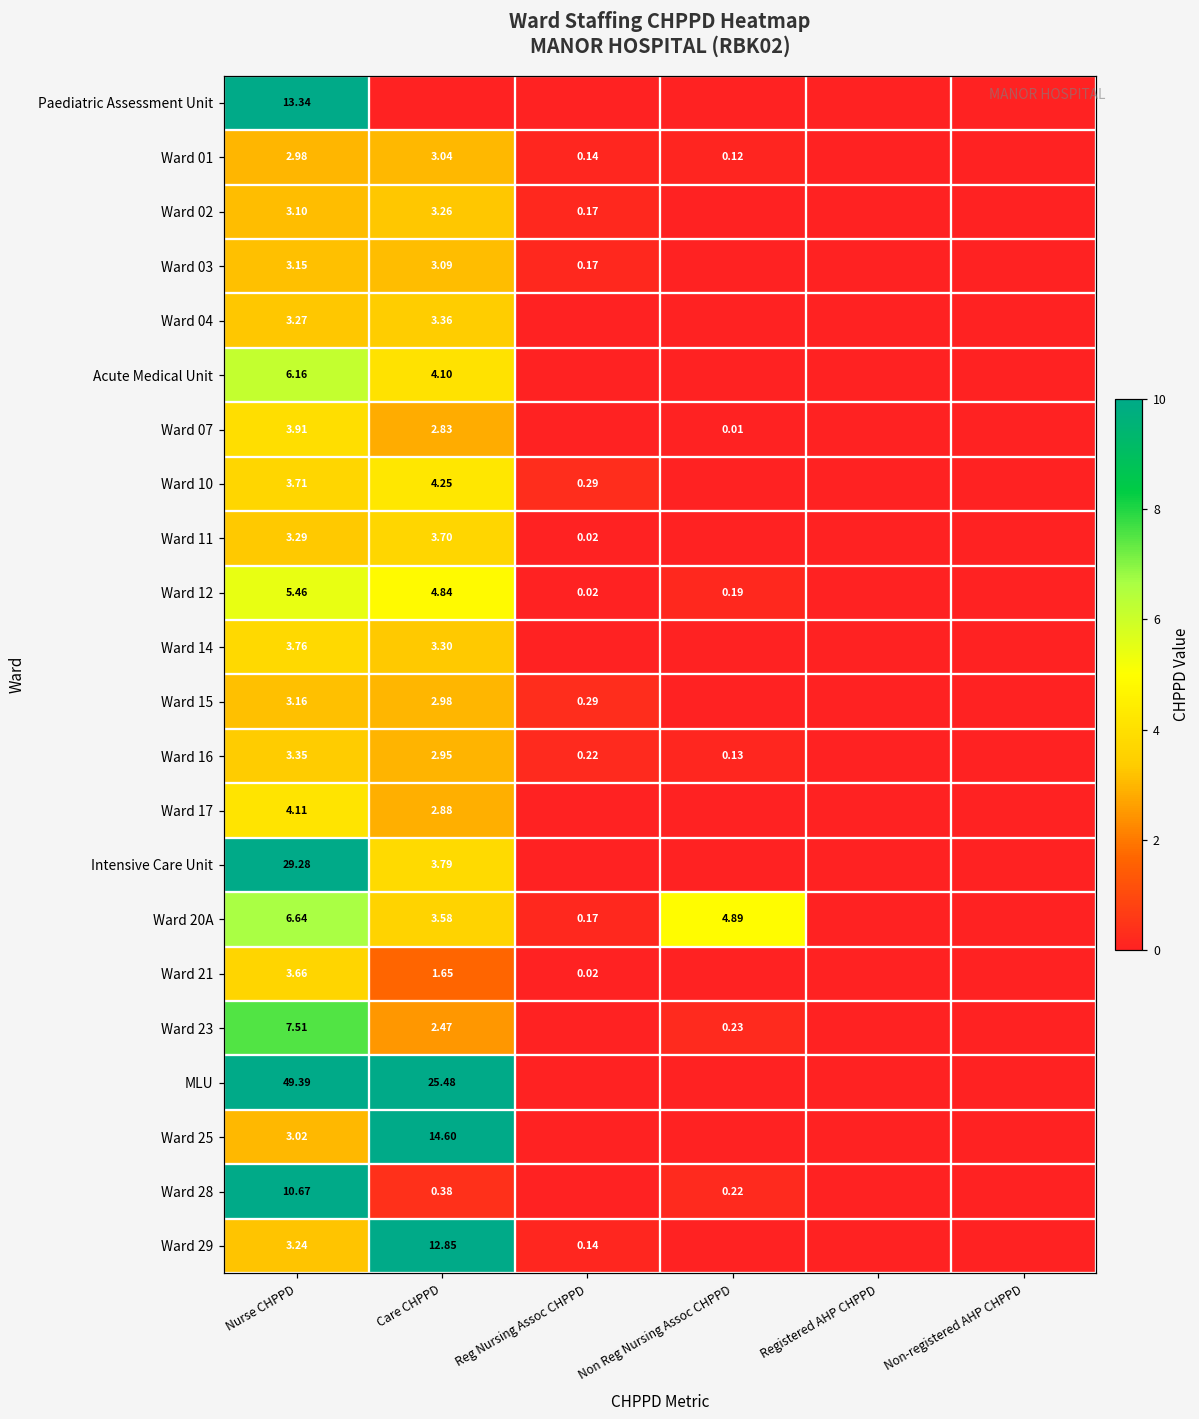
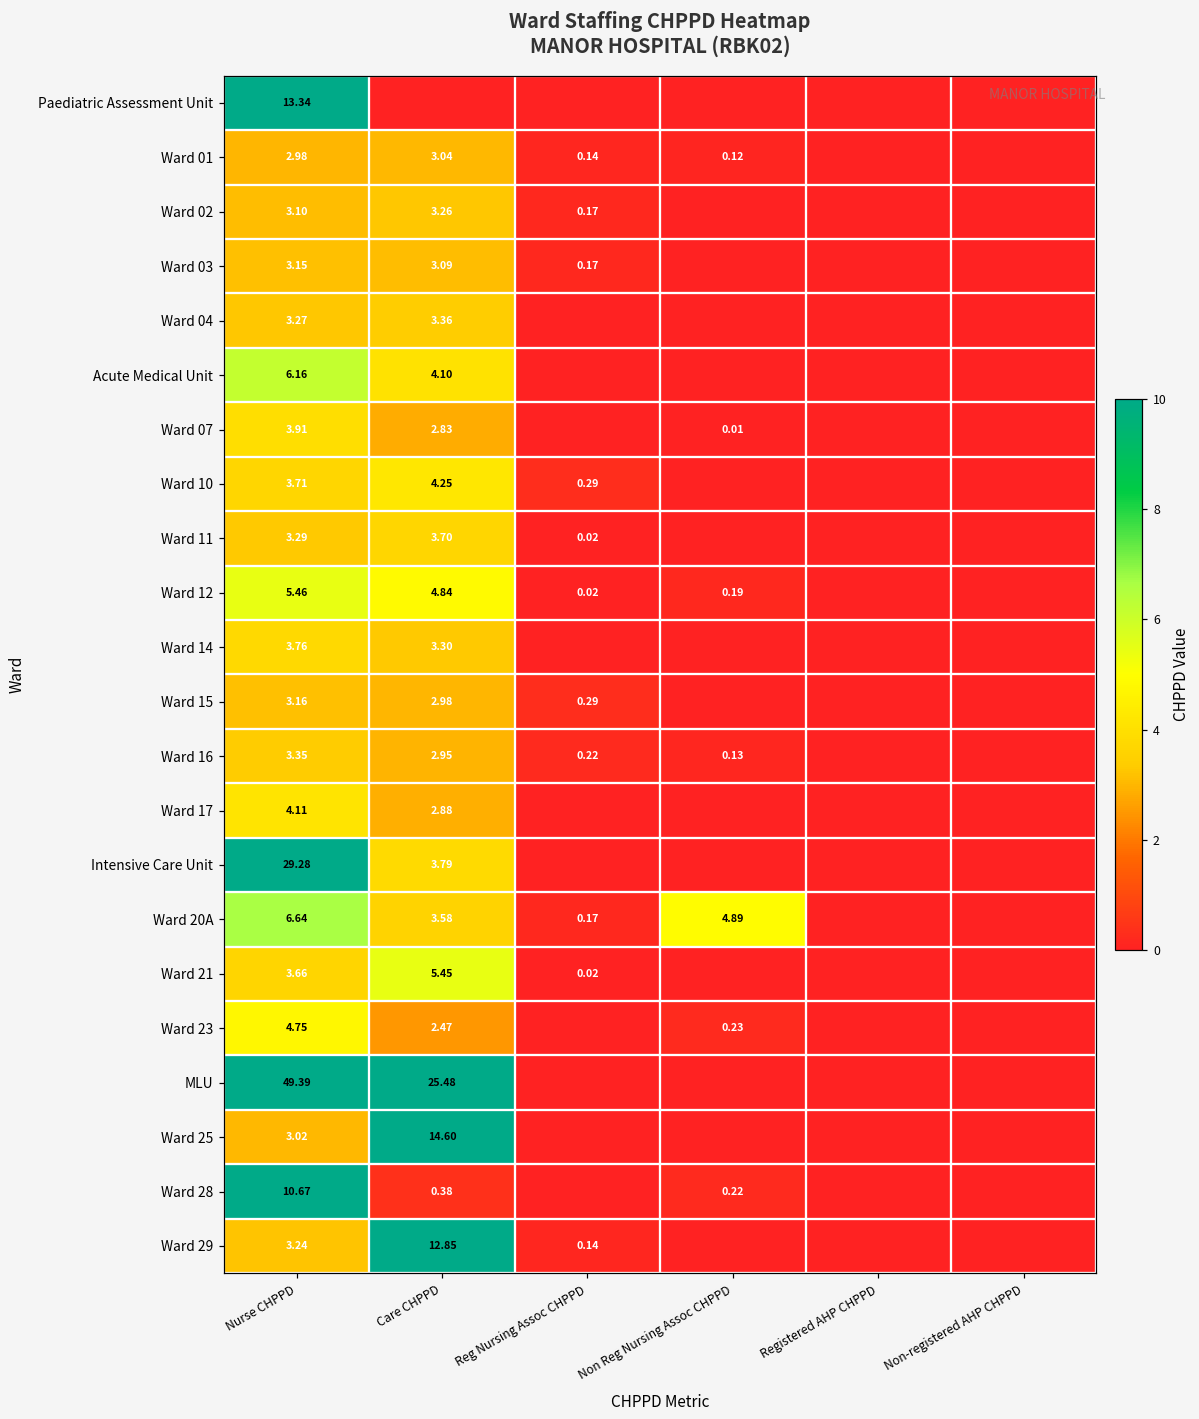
Ward 21, Care CHPPD: 1.65 -> 5.45
Ward 23, Nurse CHPPD: 7.51 -> 4.75
